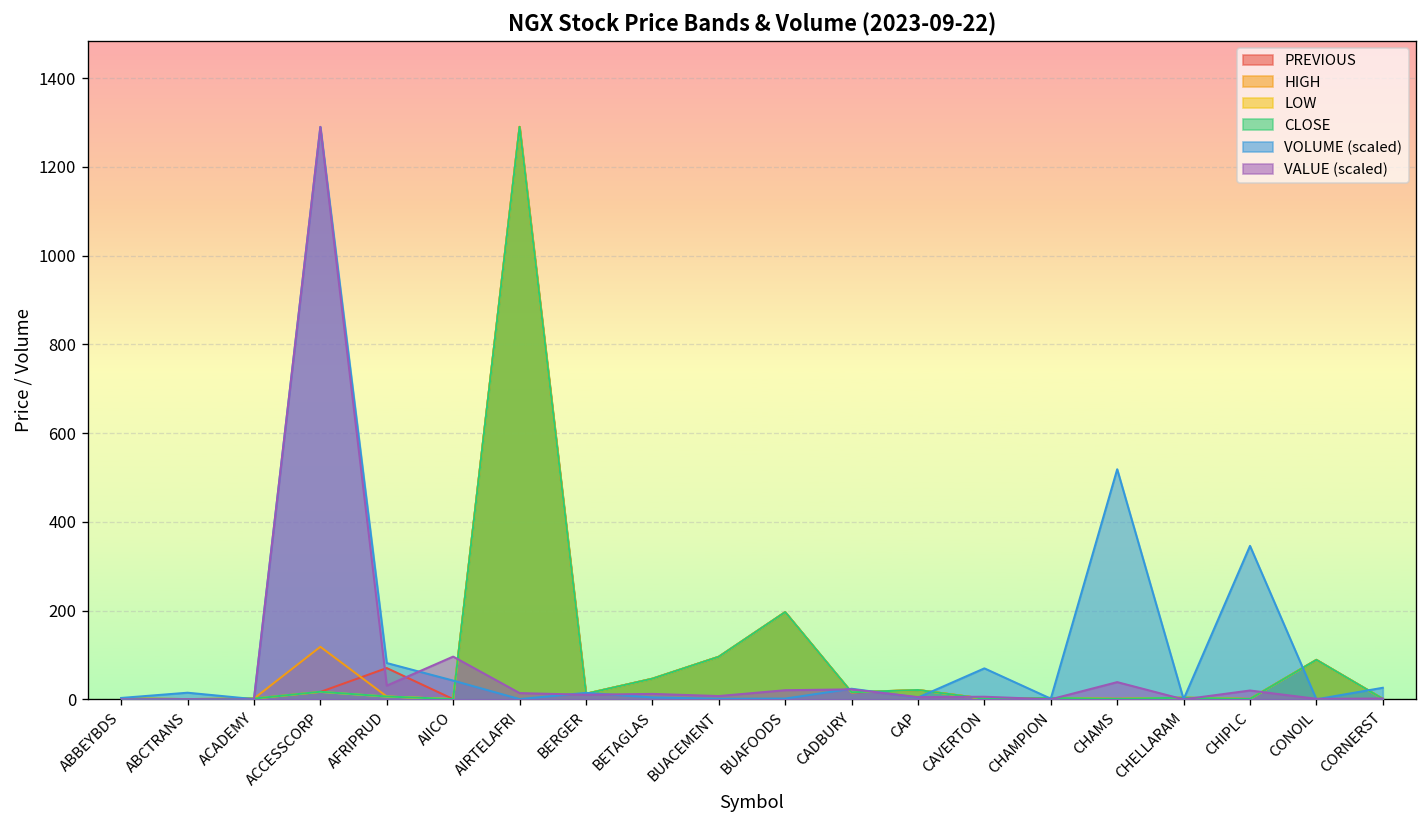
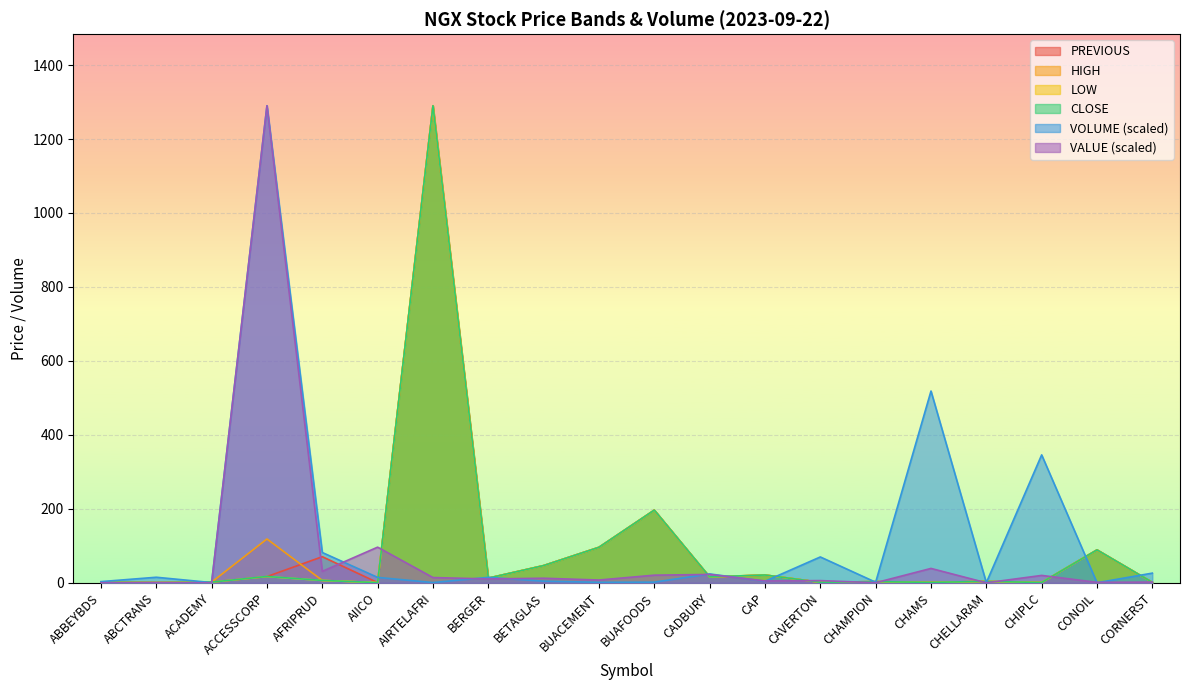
VOLUME (scaled), AIICO: 40 -> 10
